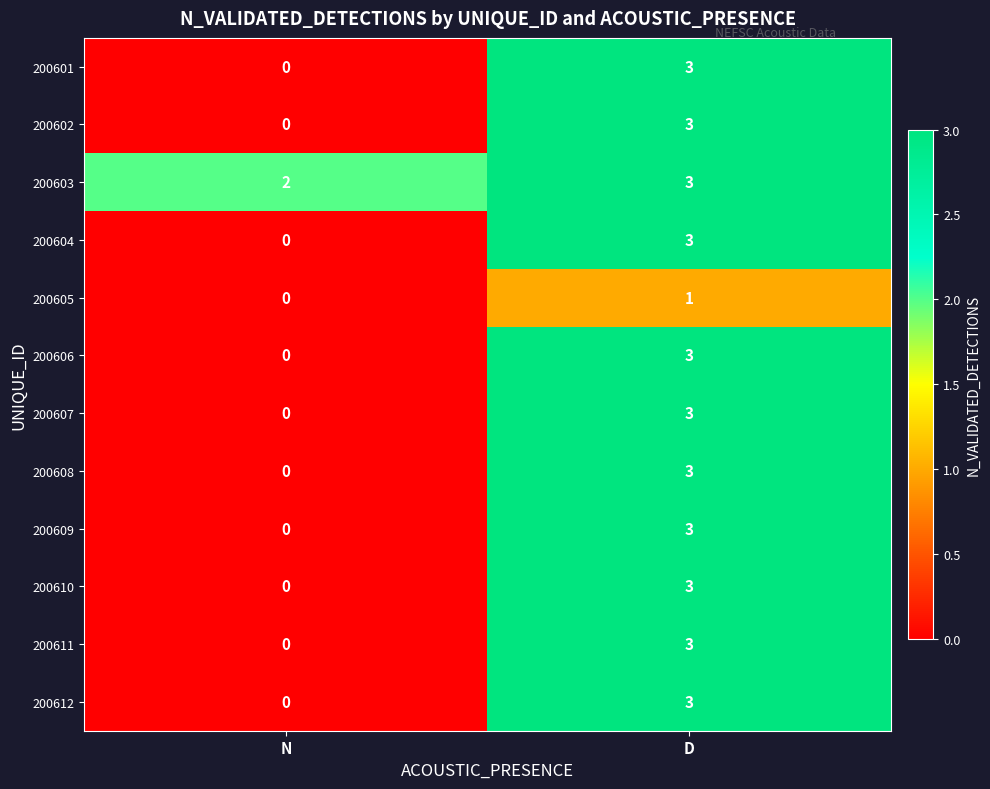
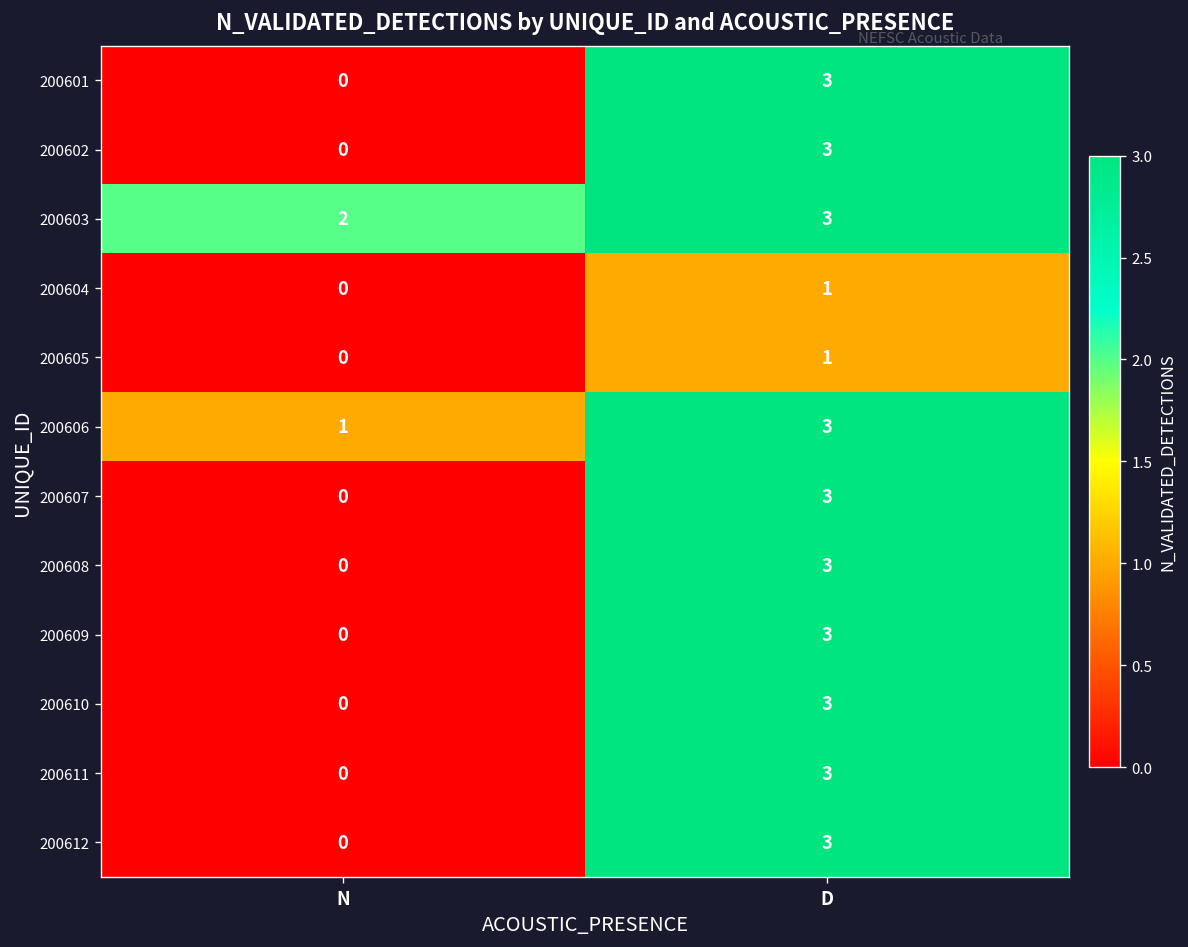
200604, D: 3 -> 1
200606, N: 0 -> 1
